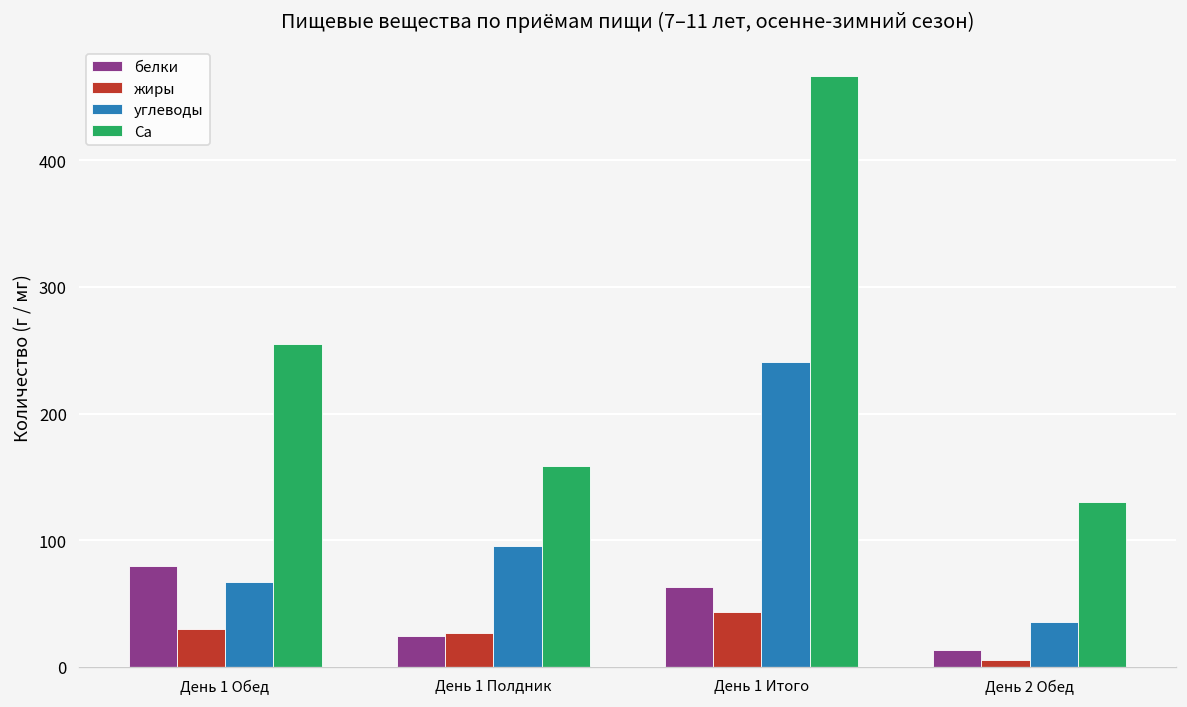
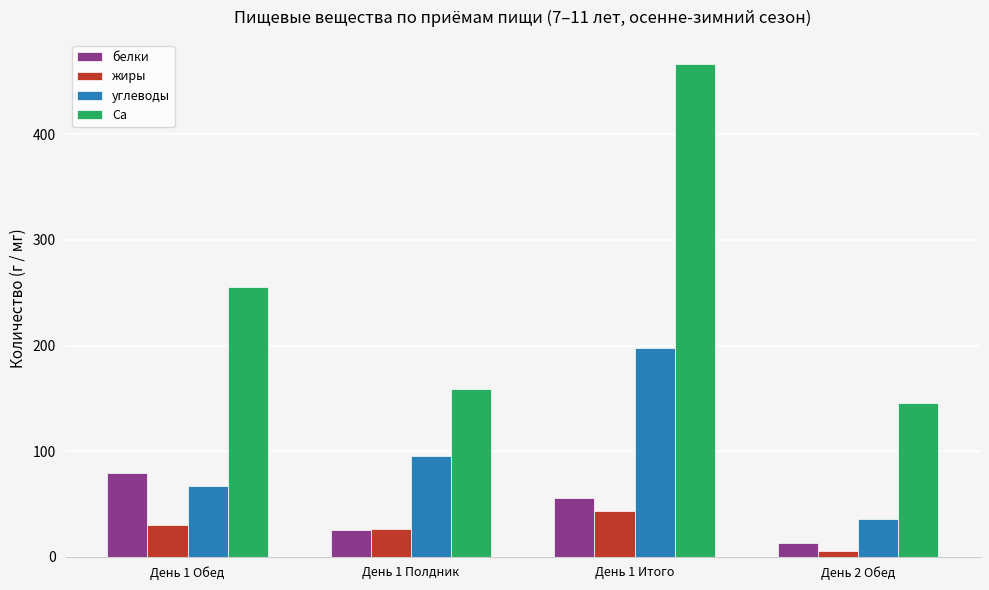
белки, День 1 Итого: 63 -> 56
углеводы, День 1 Итого: 241 -> 198
Ca, День 2 Обед: 130 -> 146
